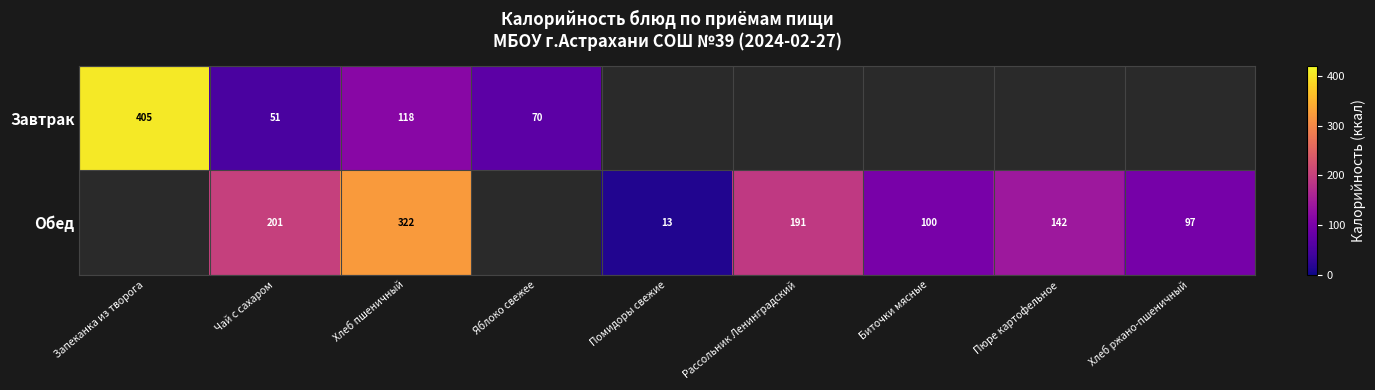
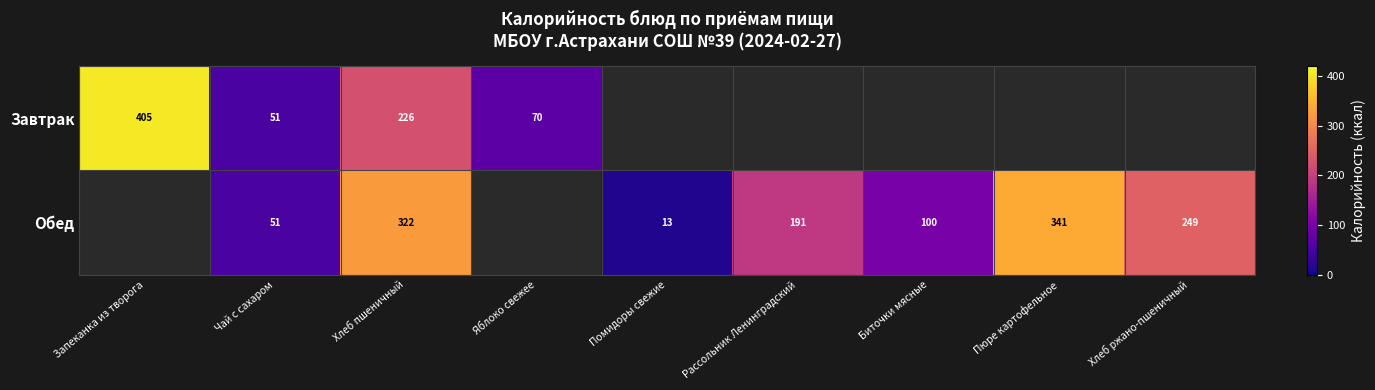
Завтрак, Хлеб пшеничный: 118 -> 226
Обед, Чай с сахаром: 201 -> 51
Обед, Пюре картофельное: 142 -> 341
Обед, Хлеб ржано-пшеничный: 97 -> 249
